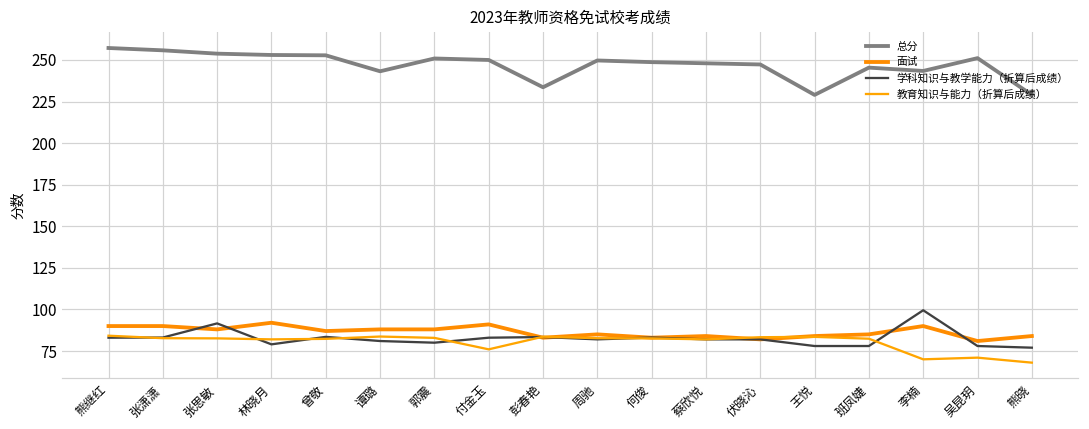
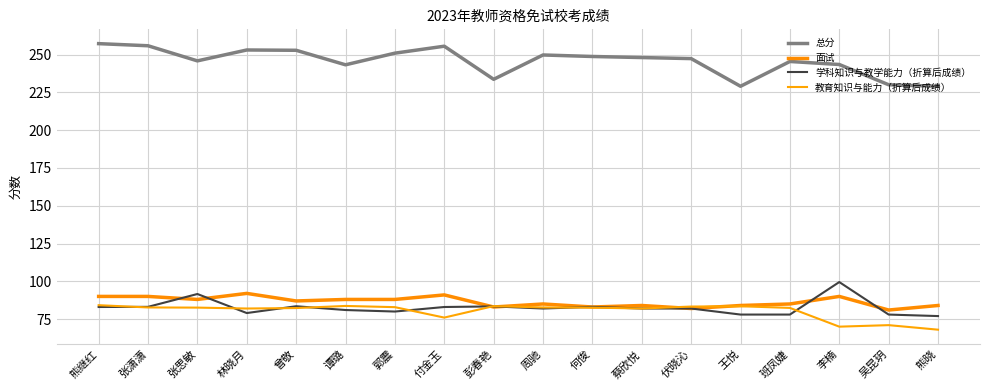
总分, 张思敏: 254 -> 246
总分, 付金玉: 250 -> 256
总分, 吴昆玥: 251 -> 230
